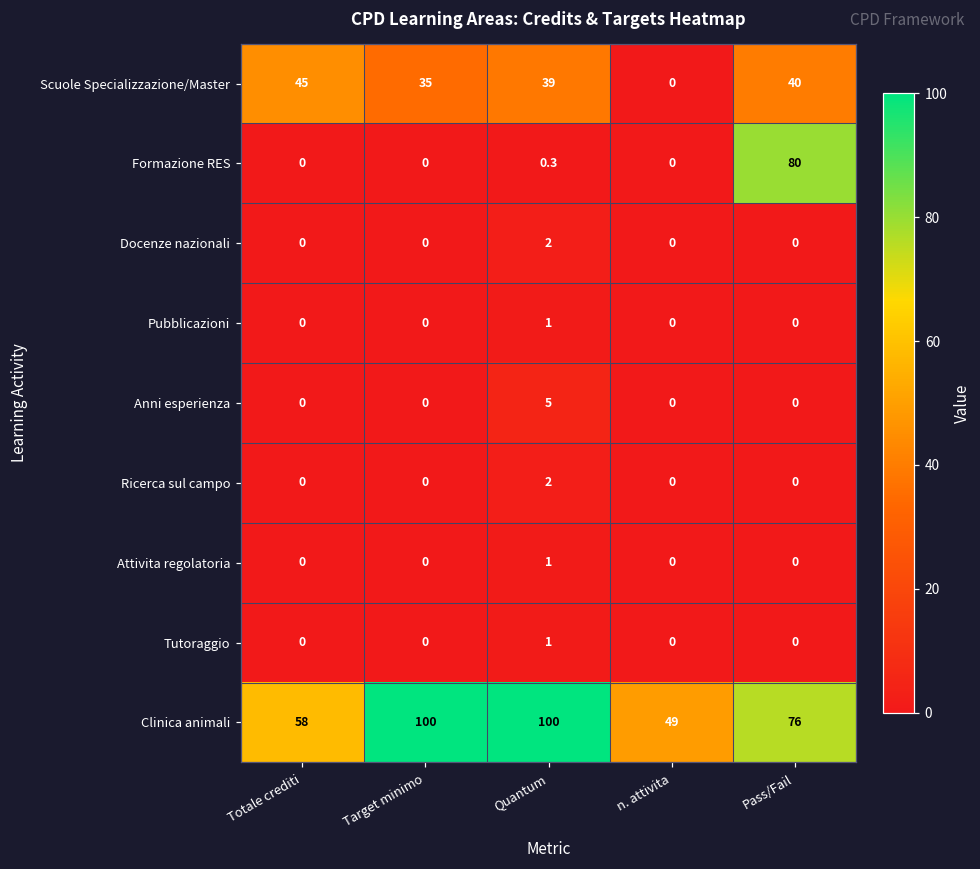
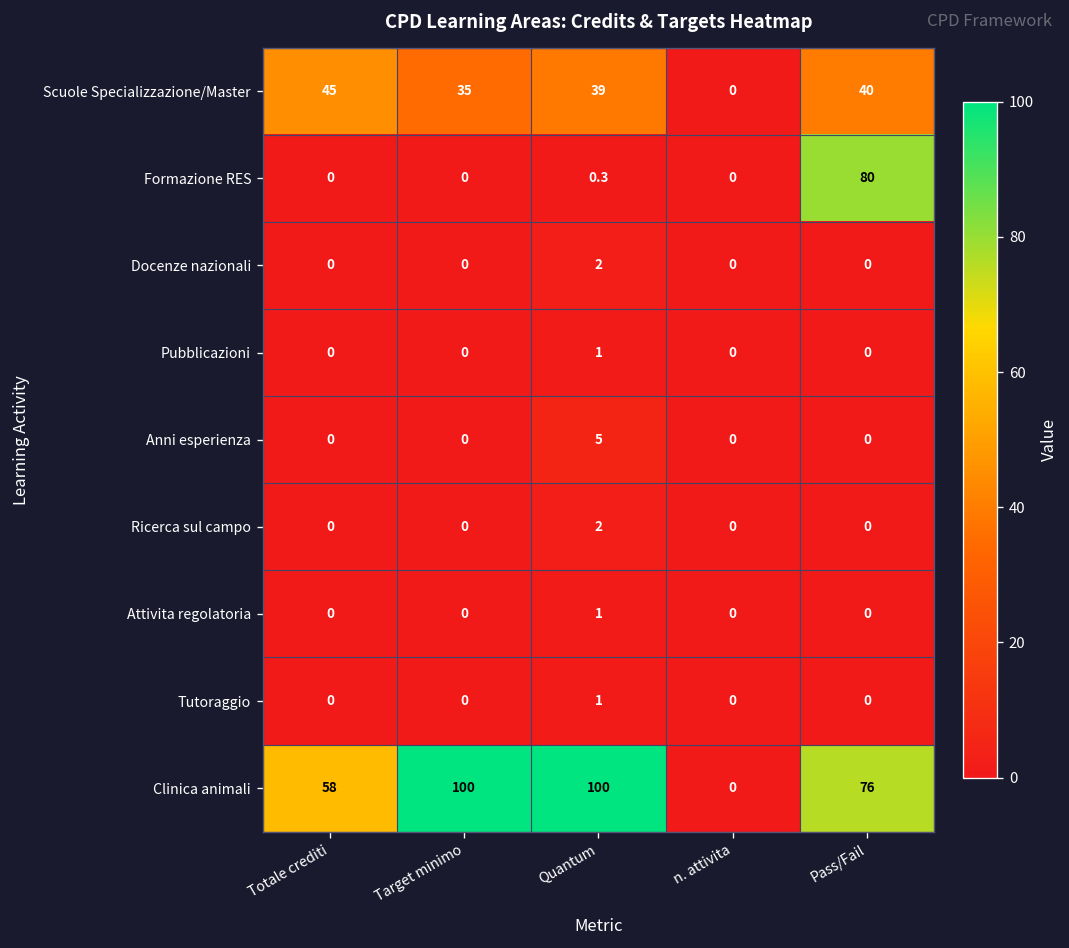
Clinica animali, n. attivita: 49 -> 0
